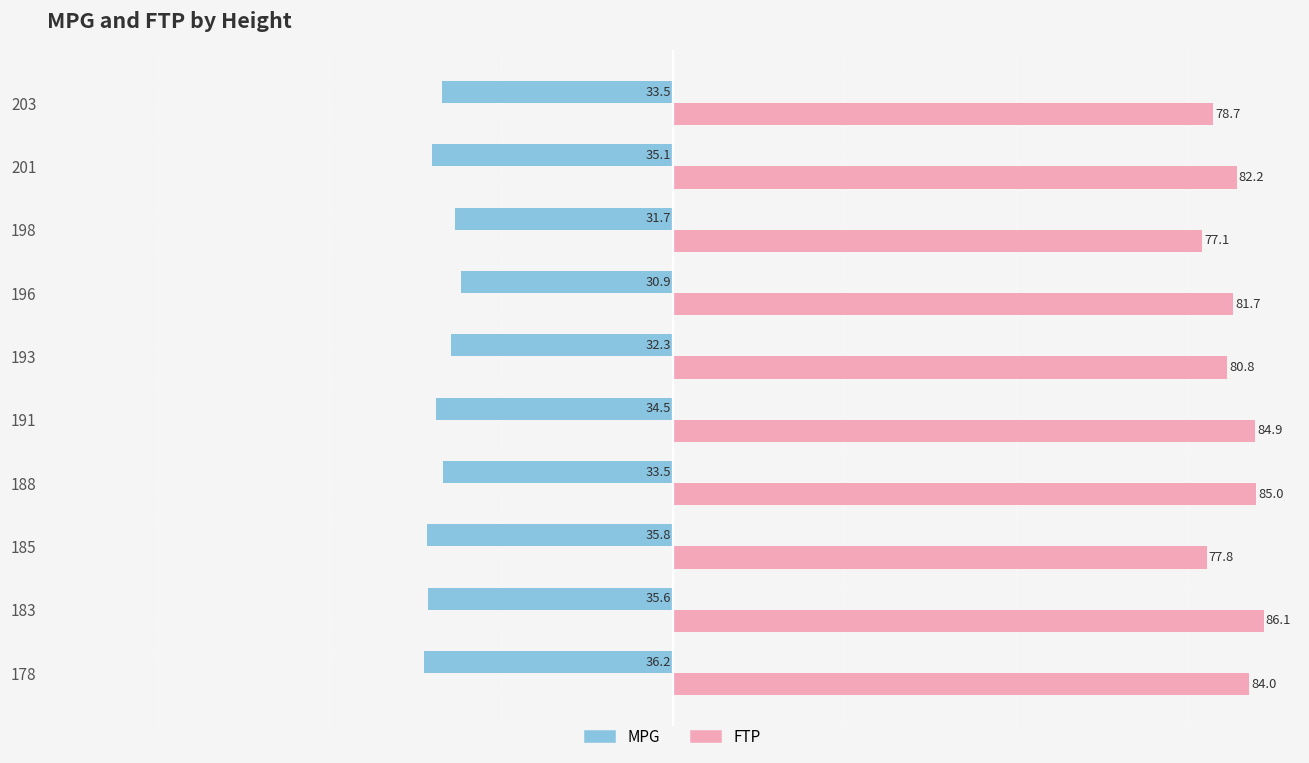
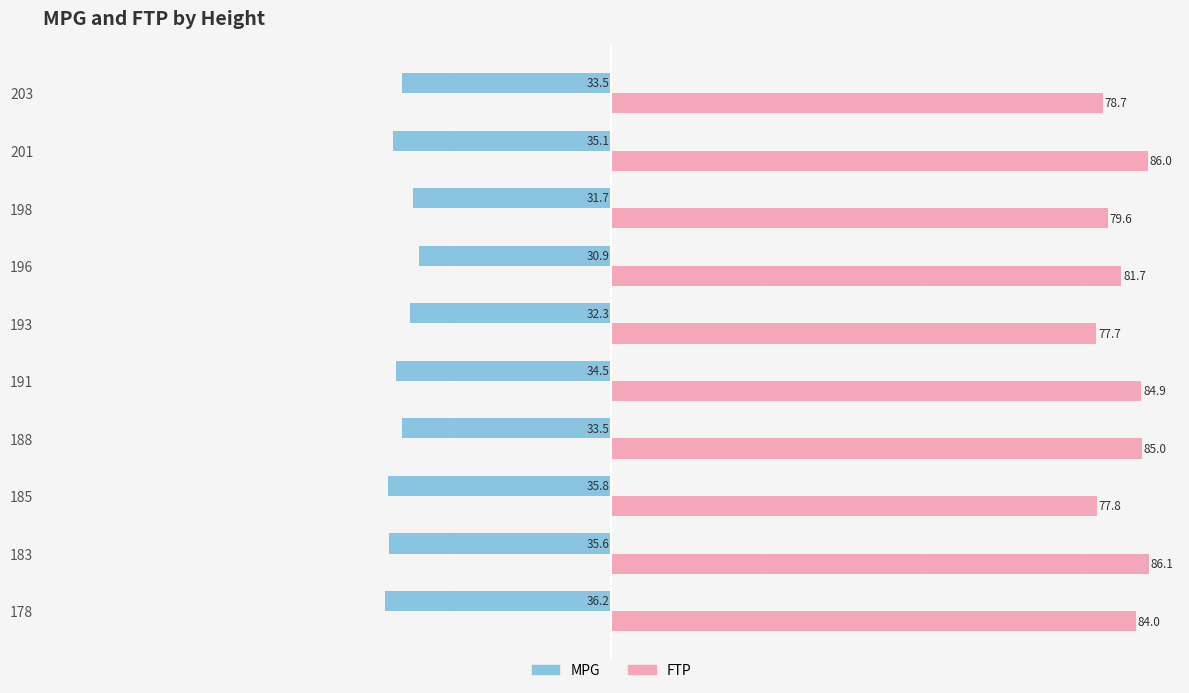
FTP, 201: 82.2 -> 86.0
FTP, 198: 77.1 -> 79.6
FTP, 193: 80.8 -> 77.7
